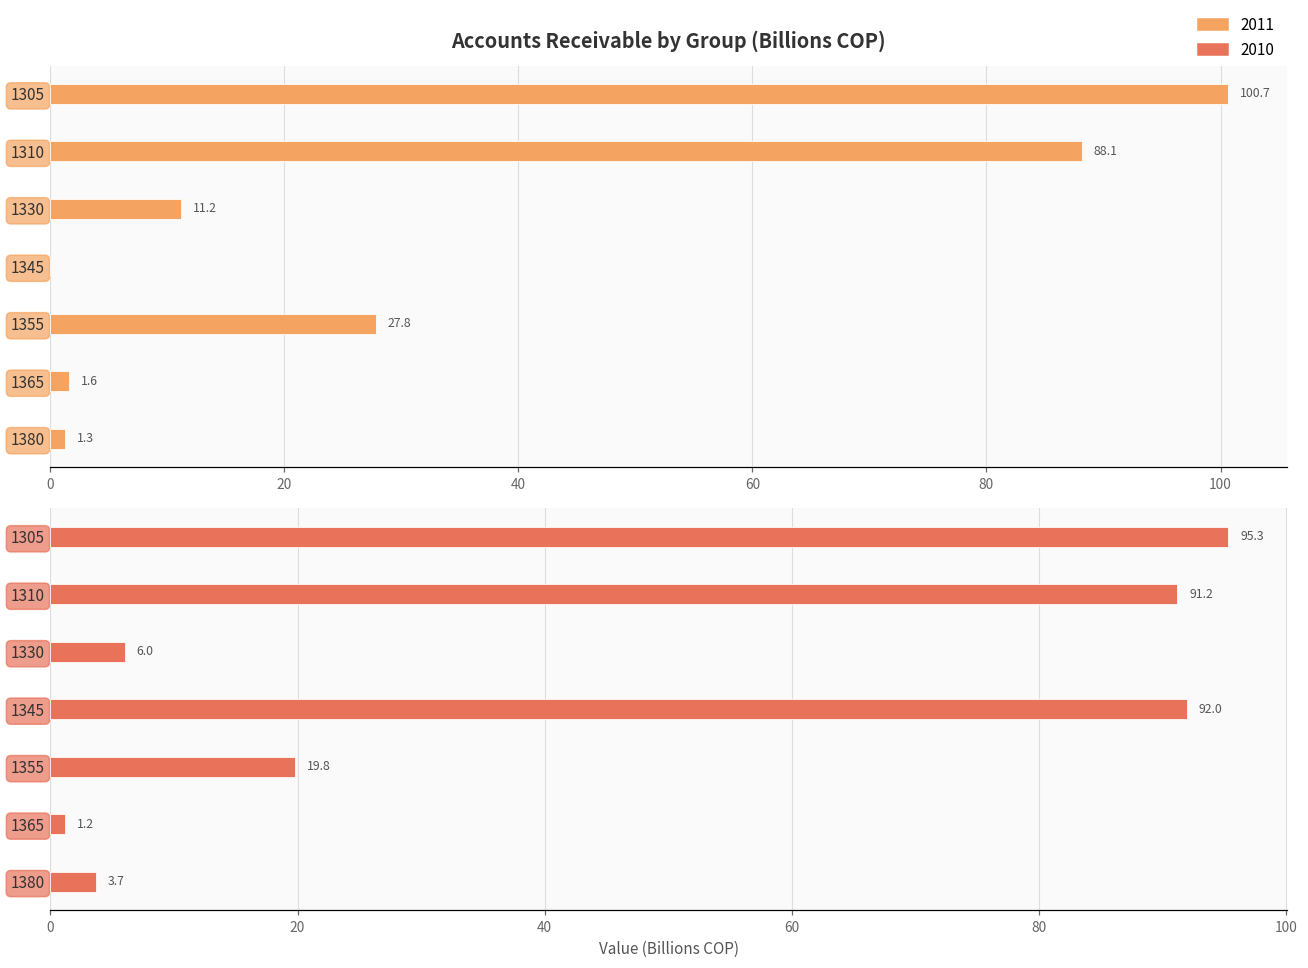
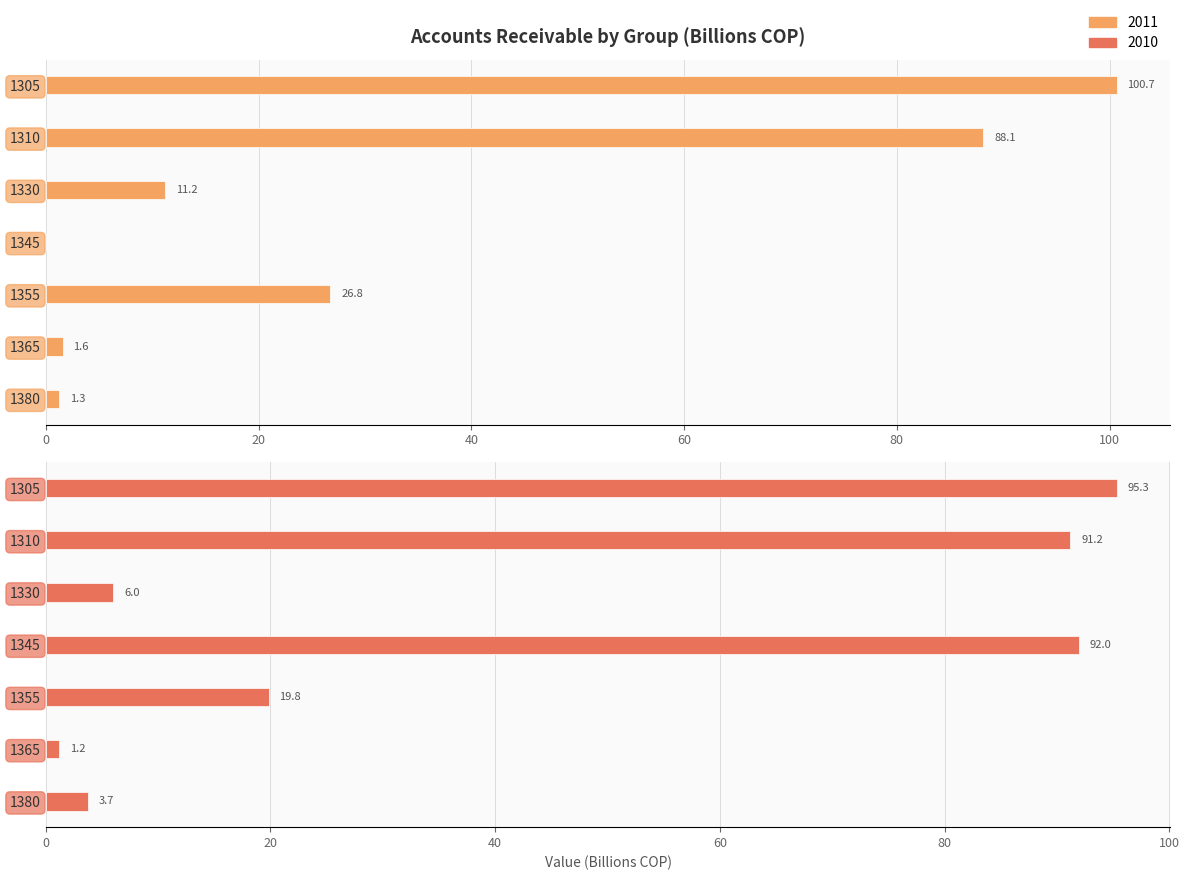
Accounts Receivable by Group (Billions COP), 1355: 27.8 -> 26.8
